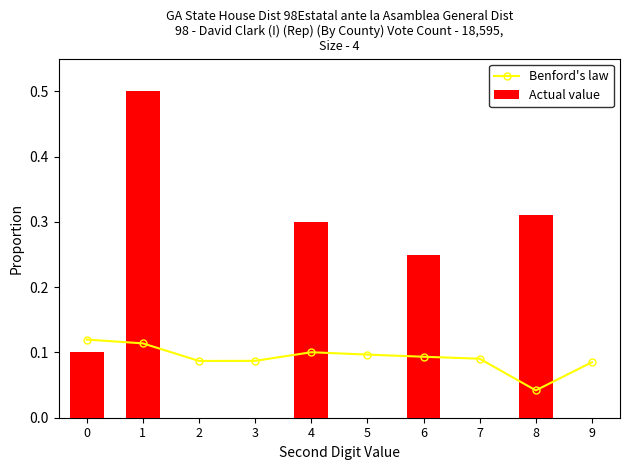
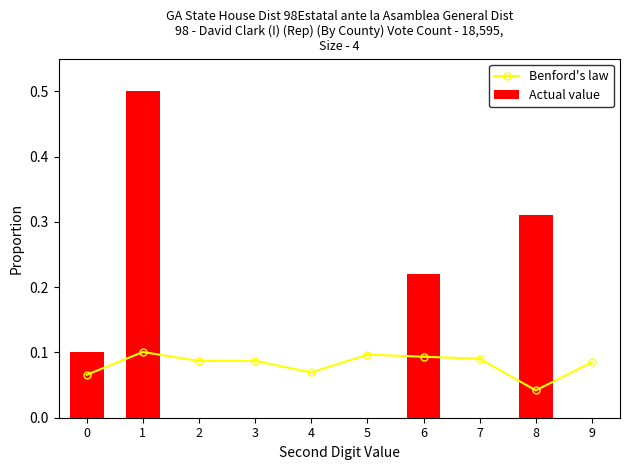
Benford's law, 0: 0.12 -> 0.07
Benford's law, 1: 0.11 -> 0.10
Actual value, 4: 0.3 -> 0.0
Benford's law, 4: 0.10 -> 0.07
Actual value, 6: 0.25 -> 0.22
